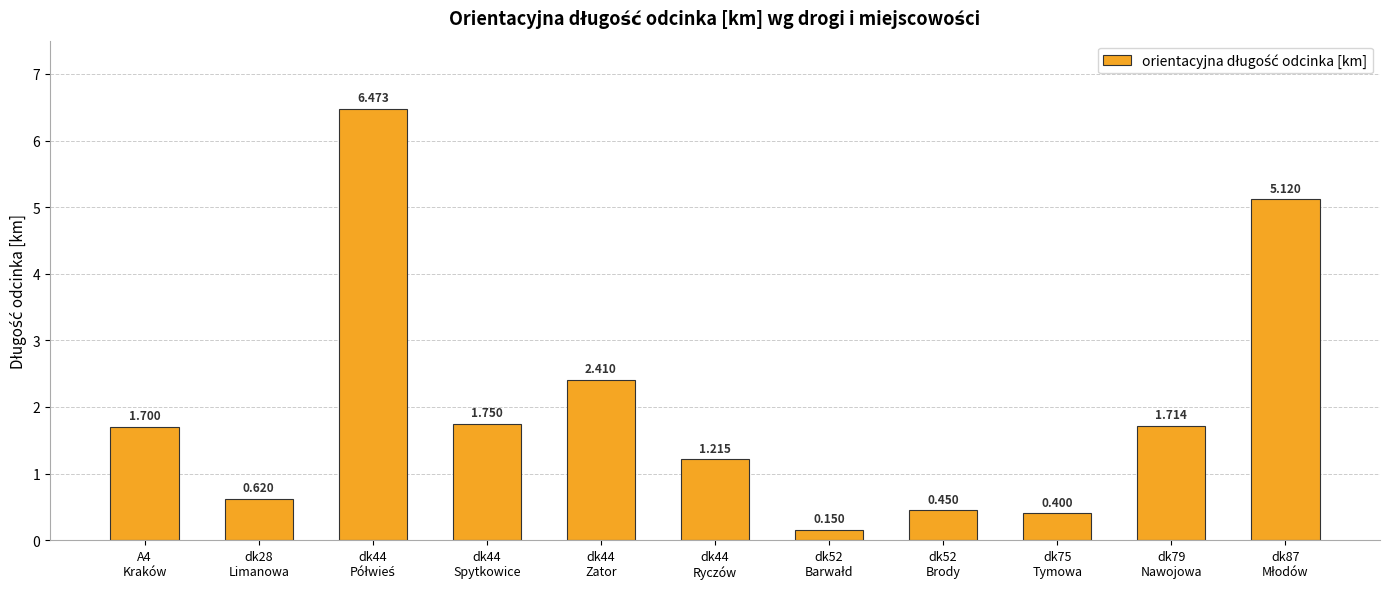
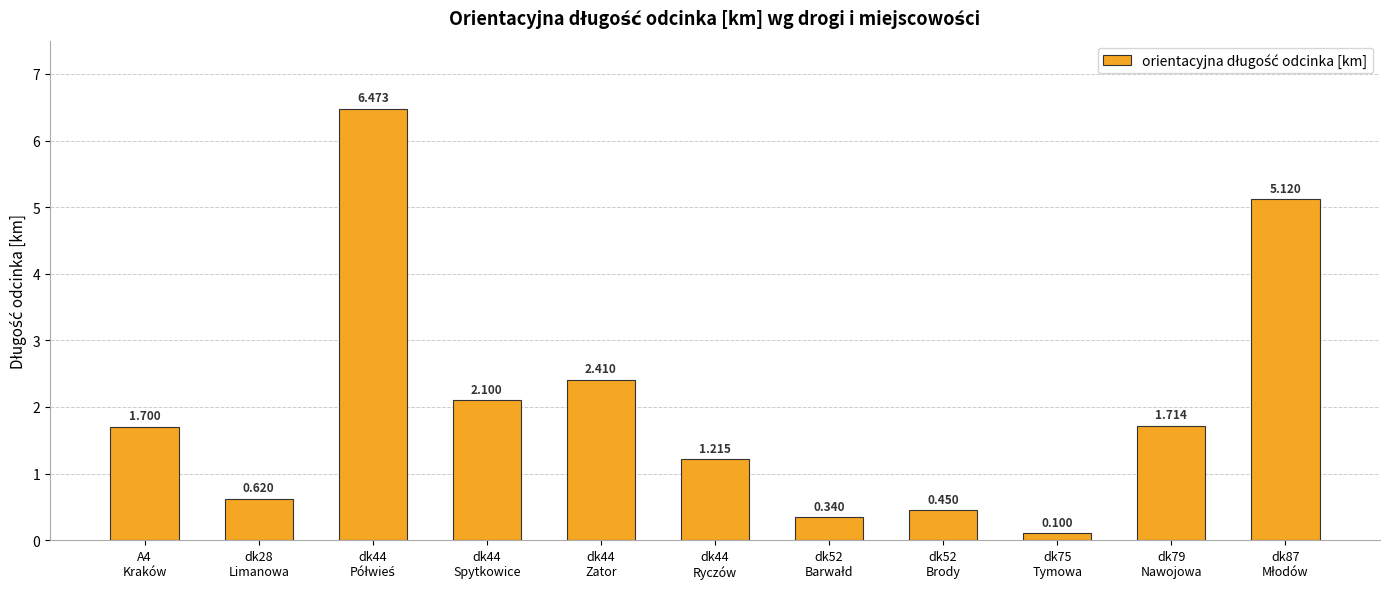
dk44 Spytkowice: 1.750 -> 2.100
dk52 Barwałd: 0.150 -> 0.340
dk75 Tymowa: 0.400 -> 0.100
